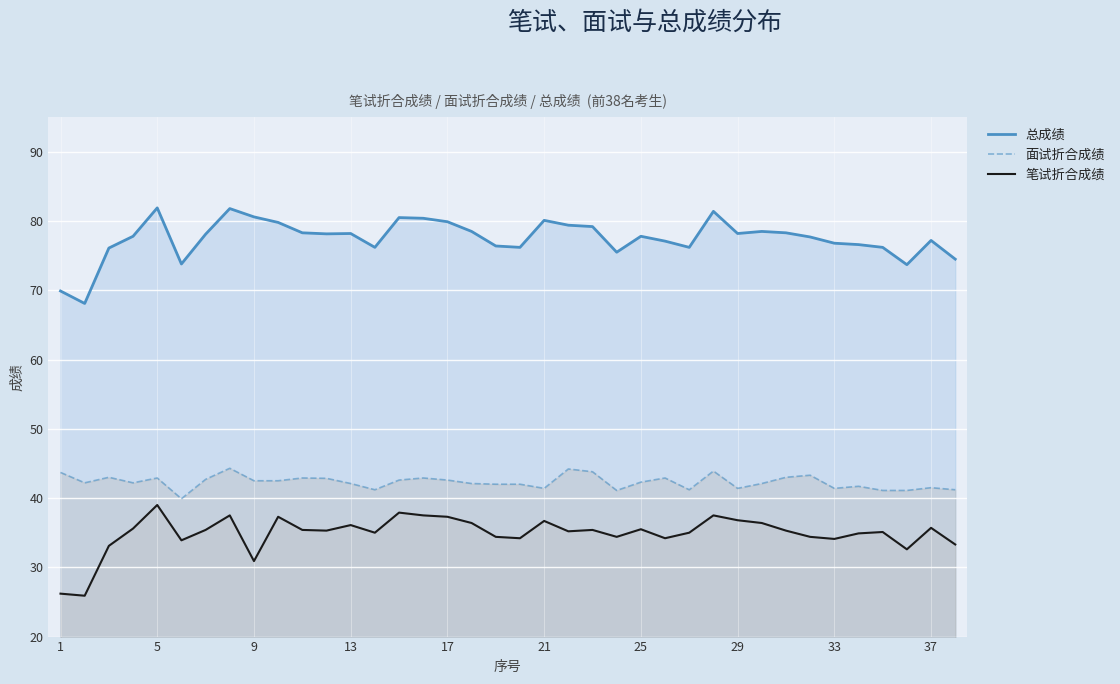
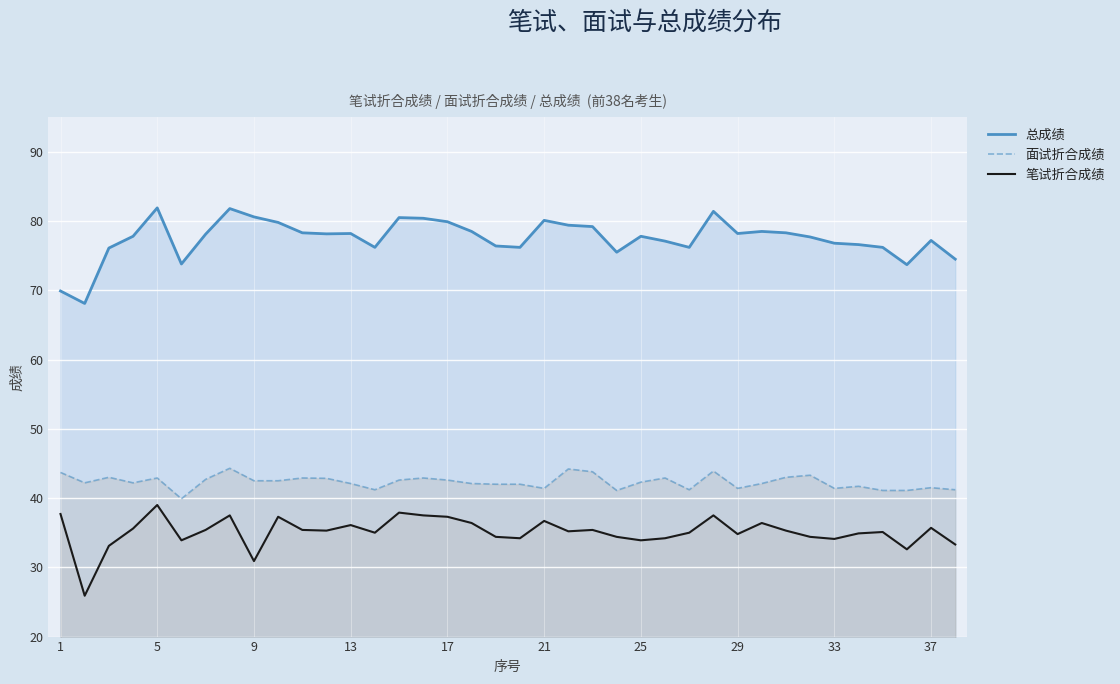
笔试折合成绩, 1: 26 -> 38
笔试折合成绩, 25: 36 -> 34
笔试折合成绩, 29: 37 -> 35
